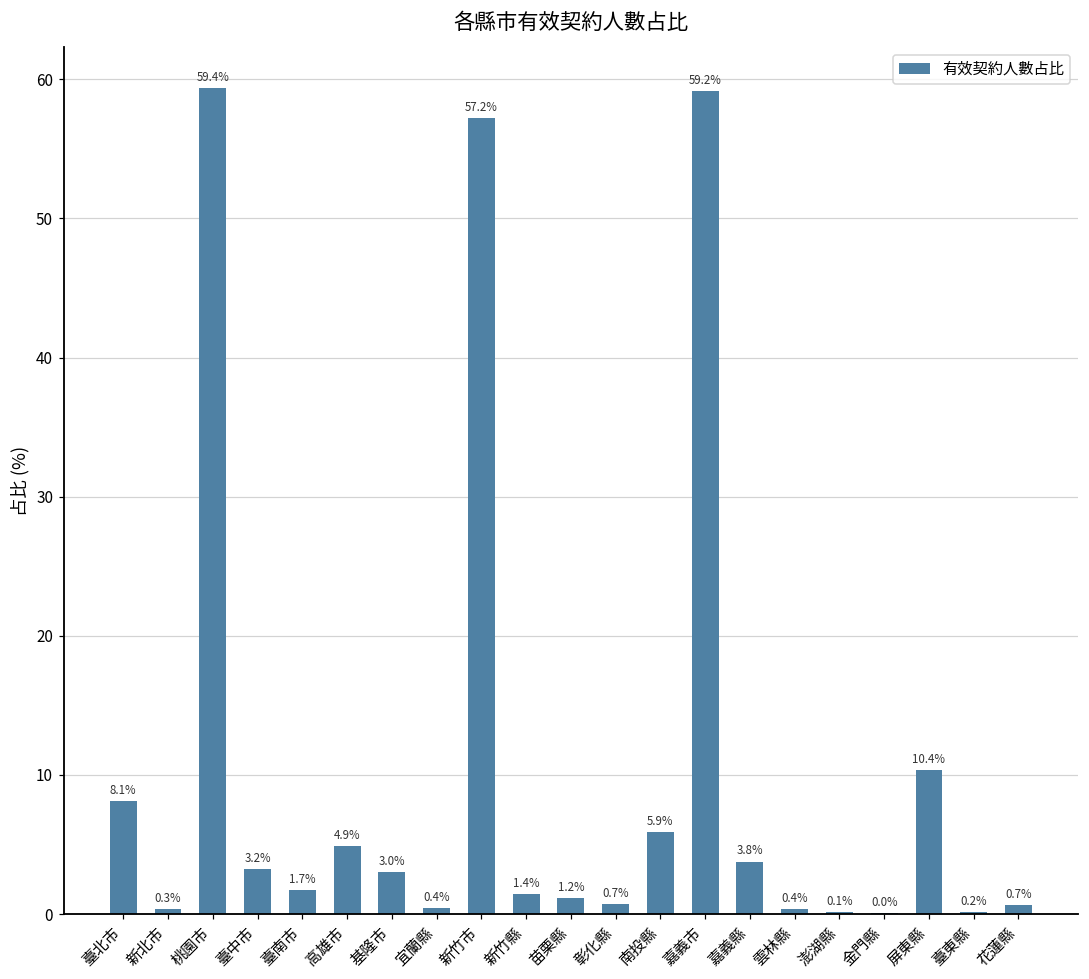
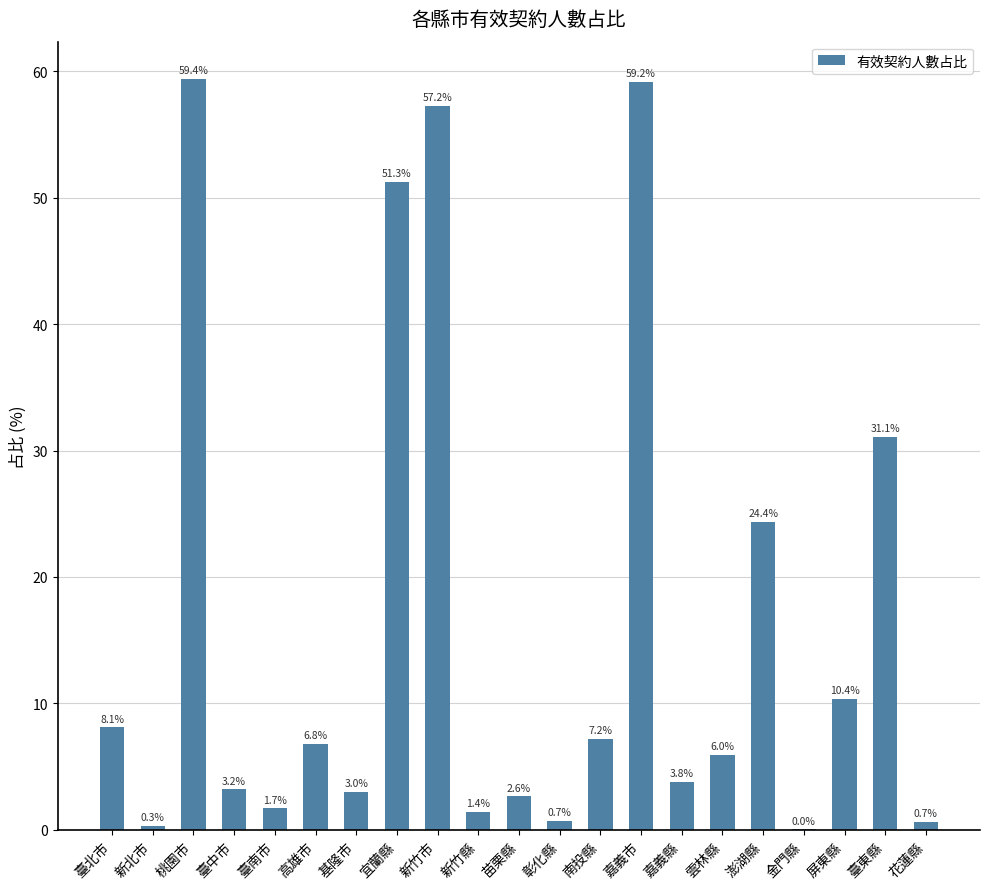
高雄市: 4.9% -> 6.8%
宜蘭縣: 0.4% -> 51.3%
苗栗縣: 1.2% -> 2.6%
南投縣: 5.9% -> 7.2%
雲林縣: 0.4% -> 6.0%
澎湖縣: 0.1% -> 24.4%
臺東縣: 0.2% -> 31.1%
